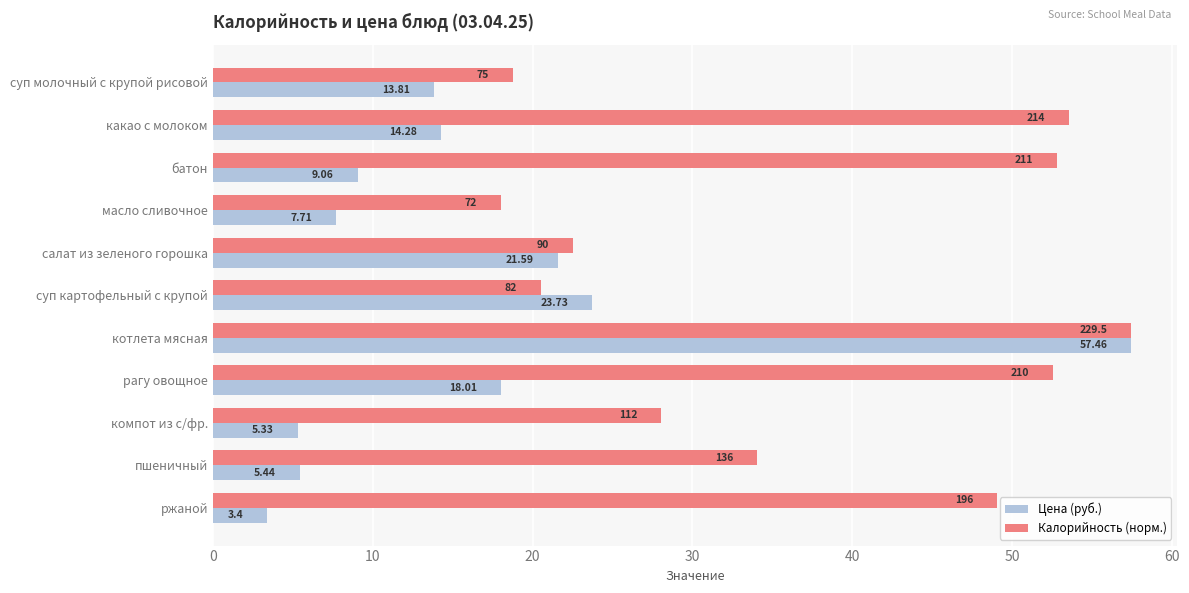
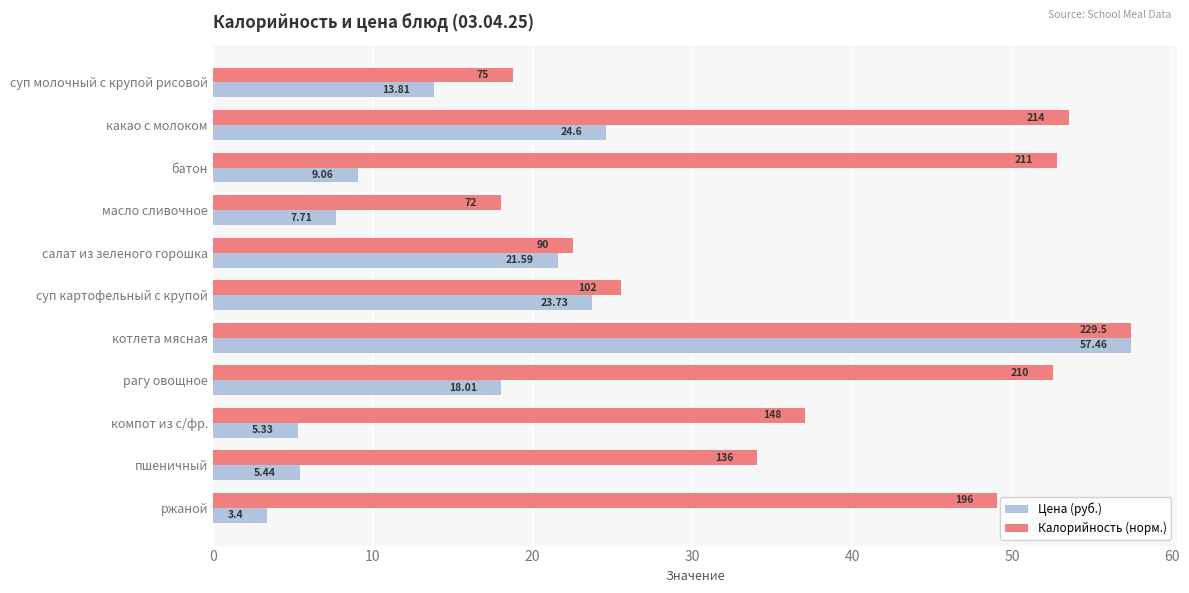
Цена (руб.), какао с молоком: 14.28 -> 24.6
Калорийность (норм.), суп картофельный с крупой: 82 -> 102
Калорийность (норм.), компот из с/фр.: 112 -> 148
